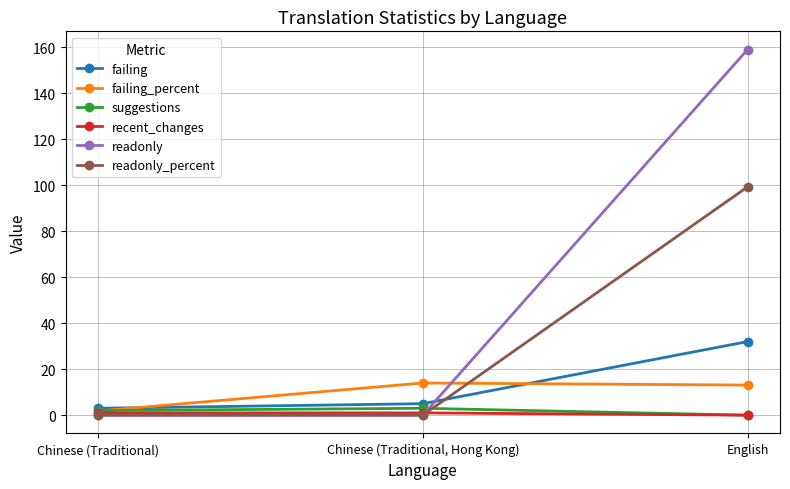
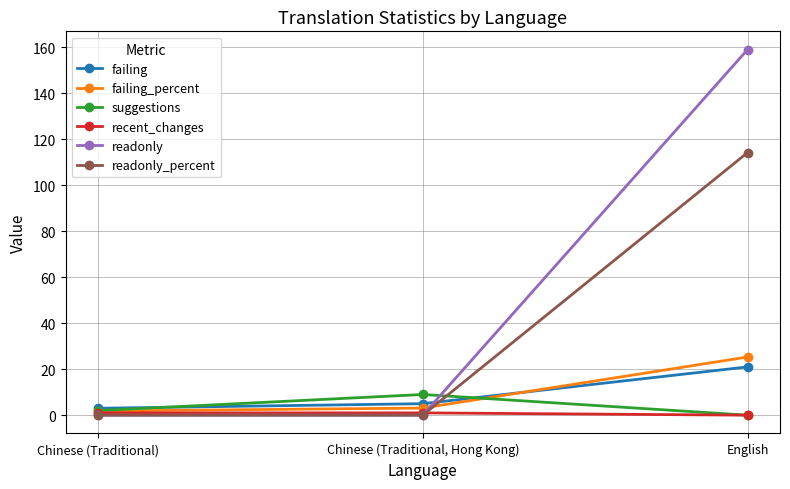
failing_percent, Chinese (Traditional, Hong Kong): 14 -> 3
suggestions, Chinese (Traditional, Hong Kong): 3 -> 9
failing, English: 32 -> 21
failing_percent, English: 13 -> 25
readonly_percent, English: 99 -> 114
